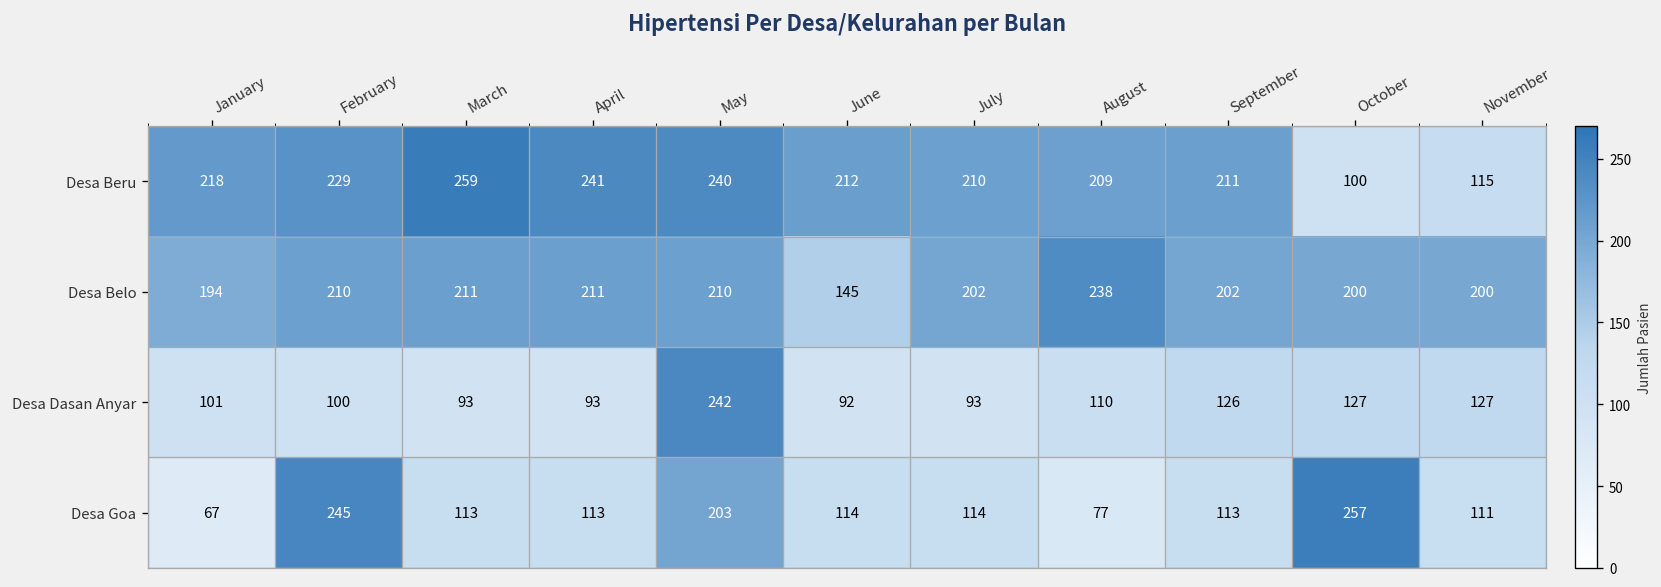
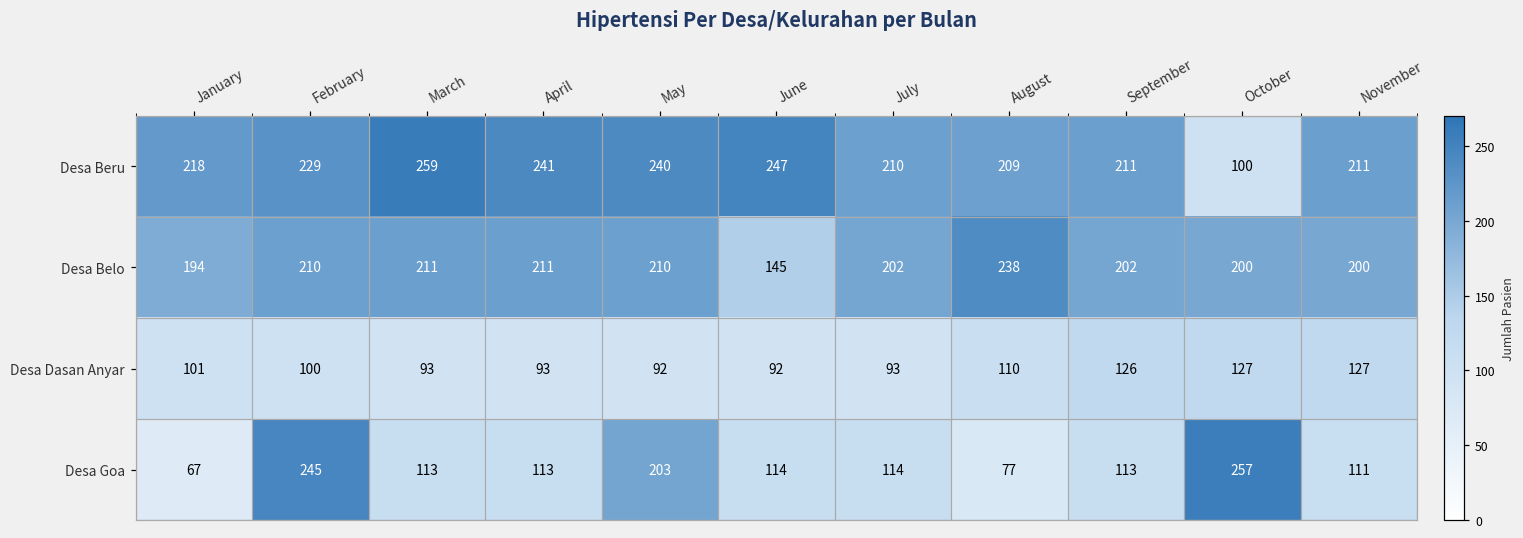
Desa Beru, June: 212 -> 247
Desa Beru, November: 115 -> 211
Desa Dasan Anyar, May: 242 -> 92
